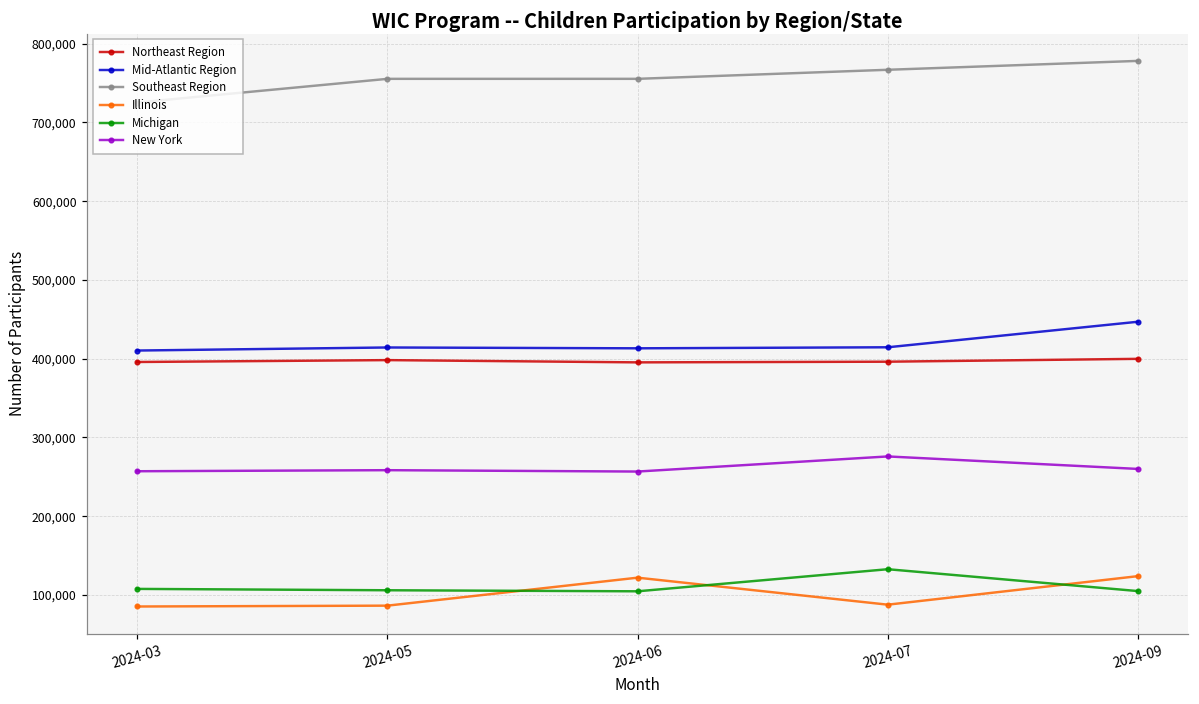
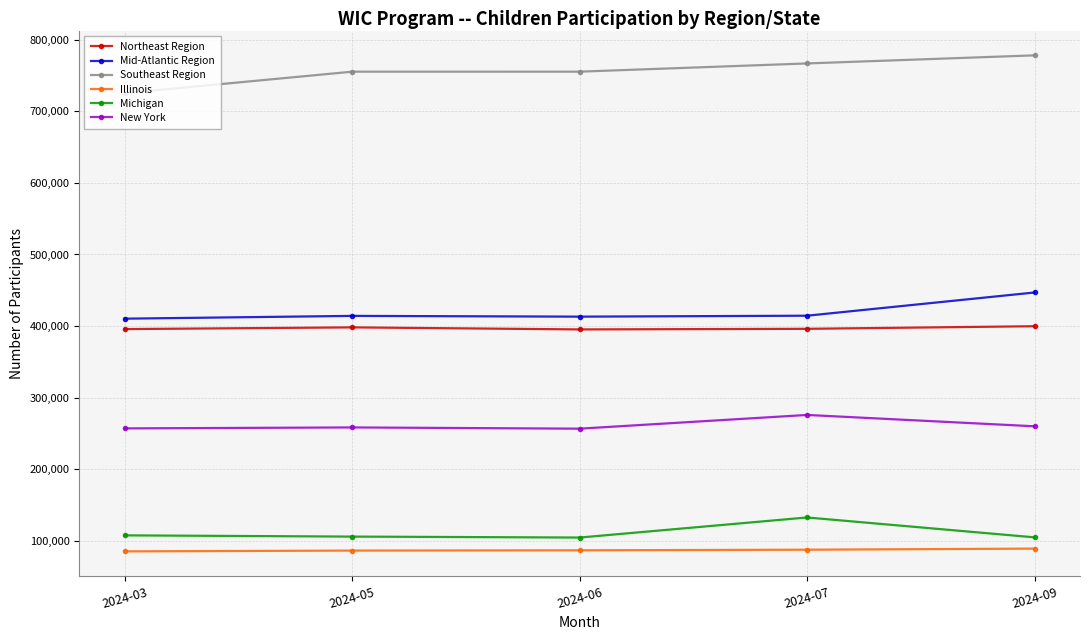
Illinois, 2024-06: 120,000 -> 90,000
Illinois, 2024-09: 120,000 -> 90,000
